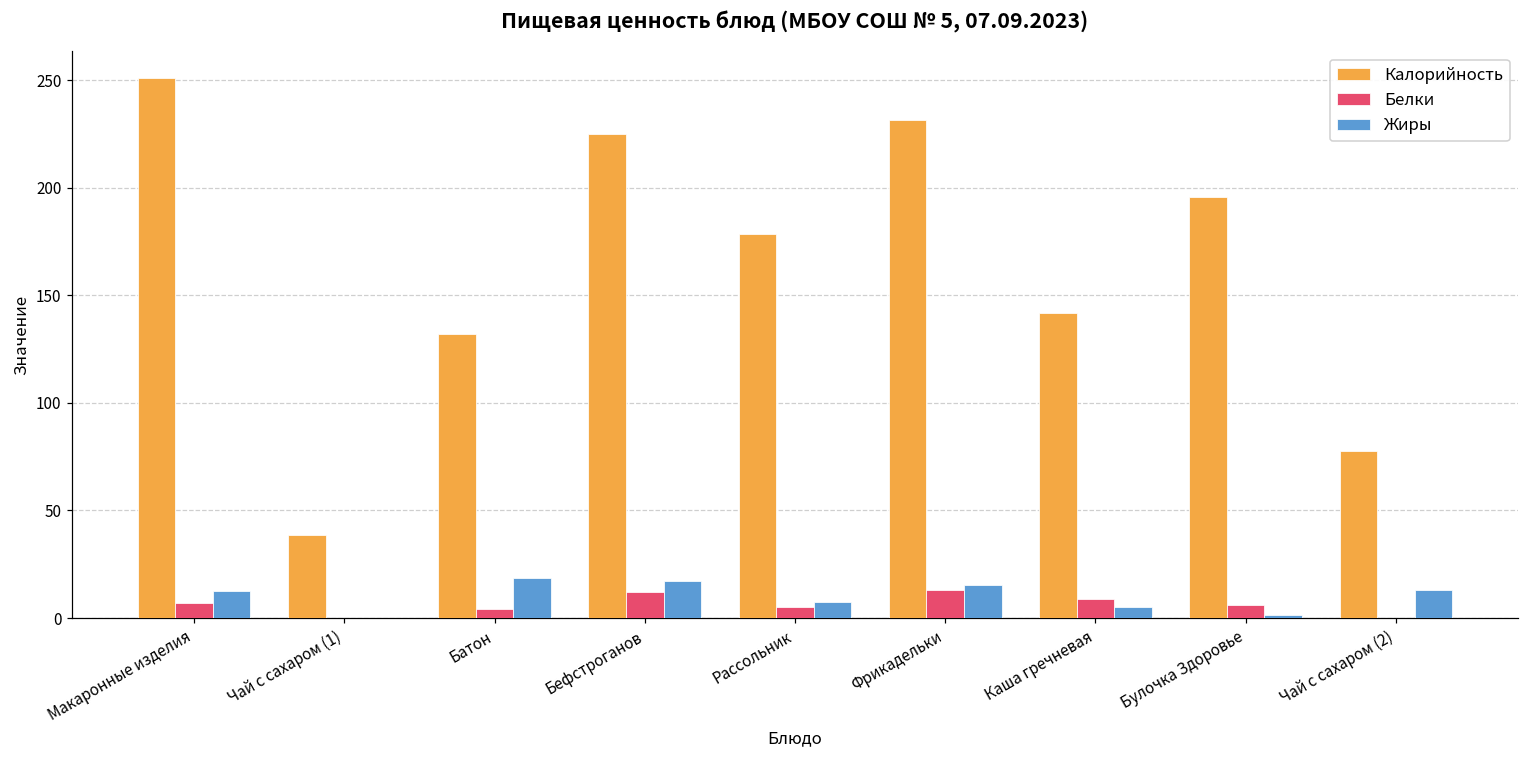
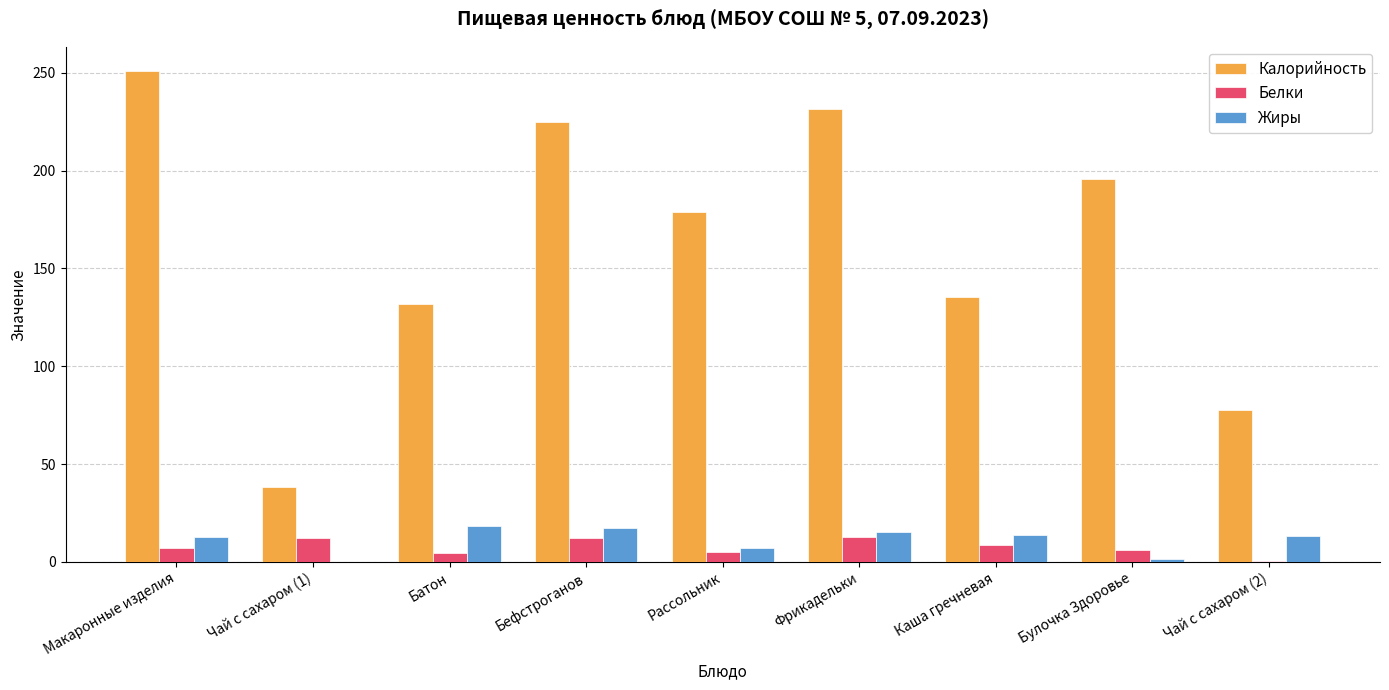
Белки, Чай с сахаром (1): 0 -> 12
Калорийность, Каша гречневая: 142 -> 135
Жиры, Каша гречневая: 5 -> 14
